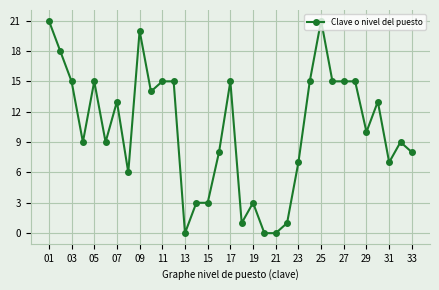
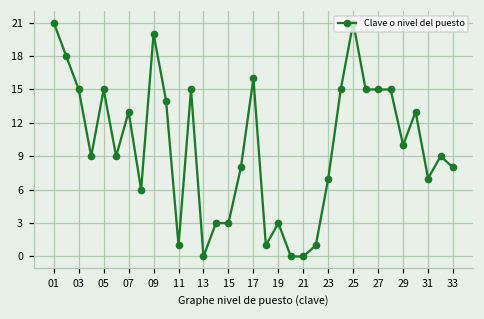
11: 15 -> 1
17: 15 -> 16
